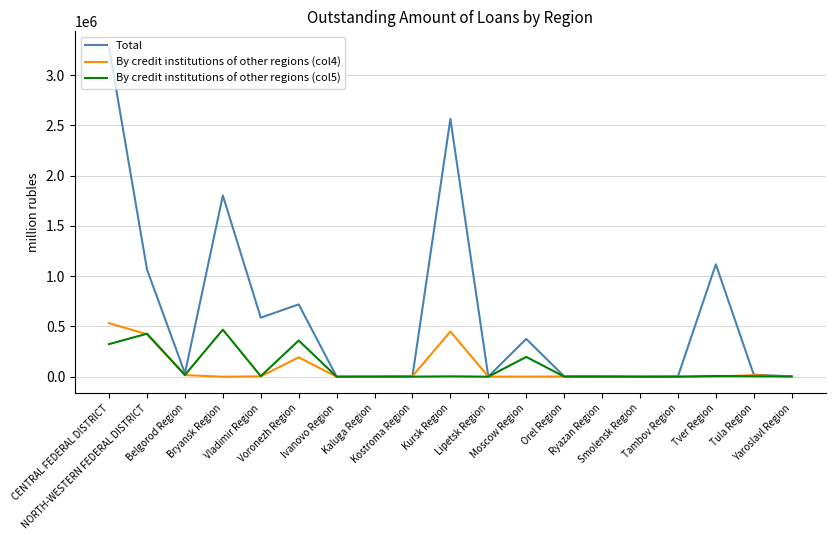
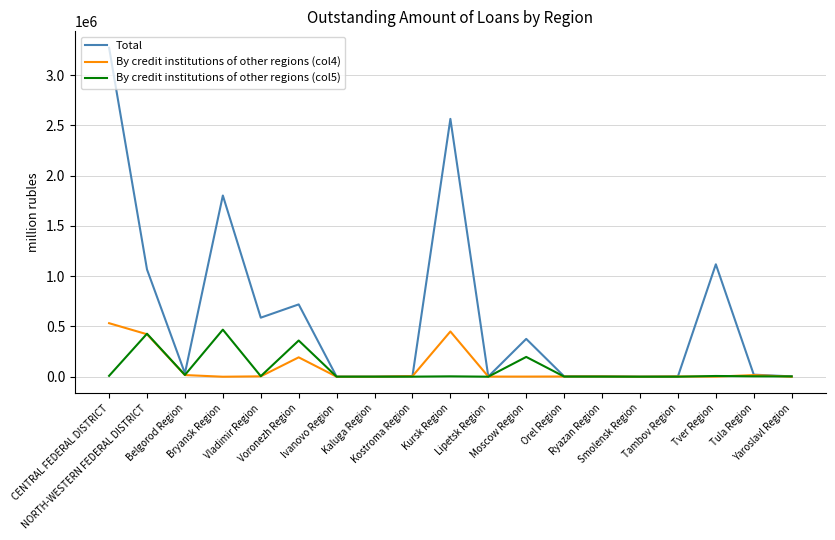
By credit institutions of other regions (col5), CENTRAL FEDERAL DISTRICT: 320000 -> 10000
